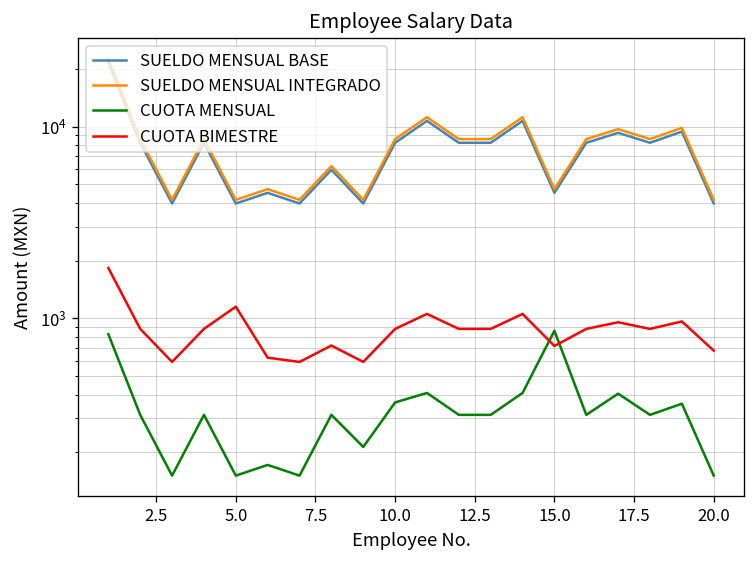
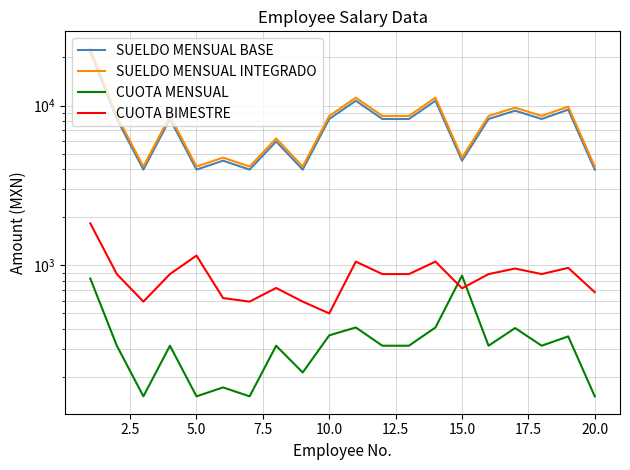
CUOTA BIMESTRE, 10.0: 900 -> 500
